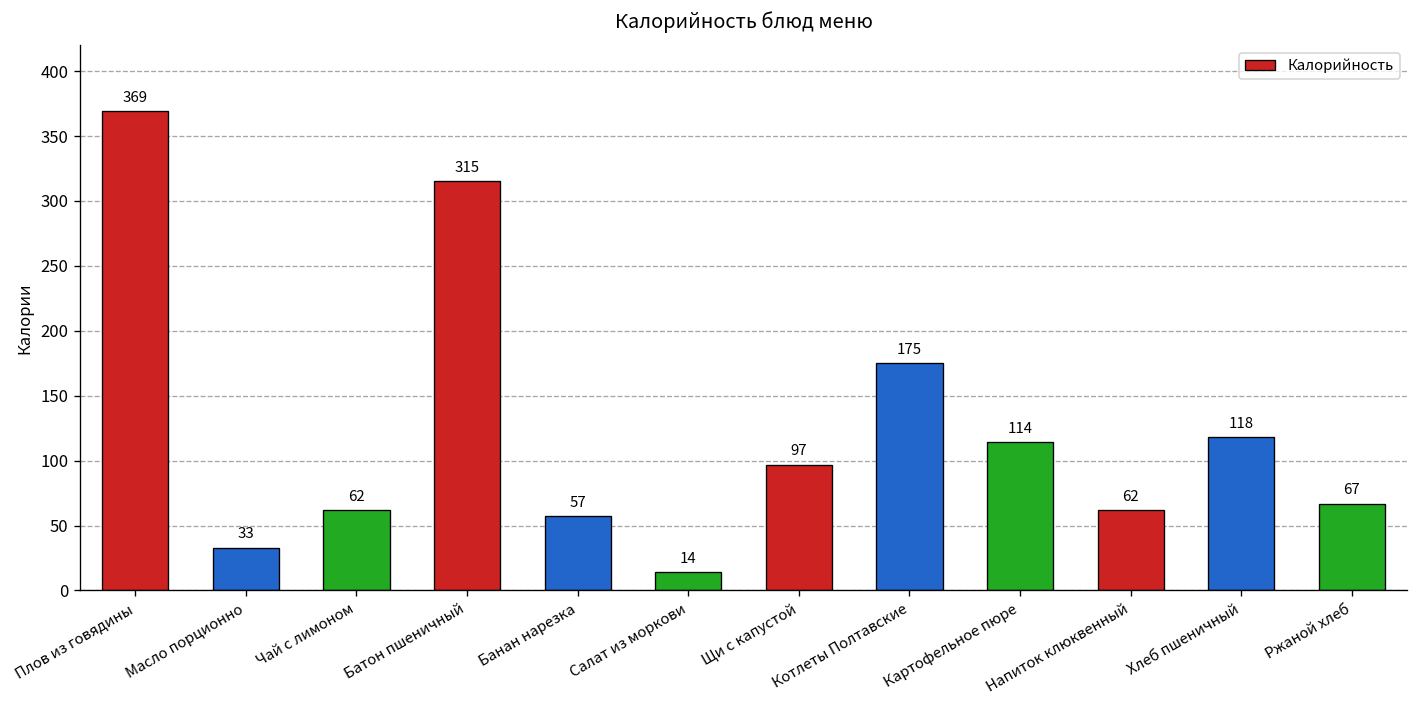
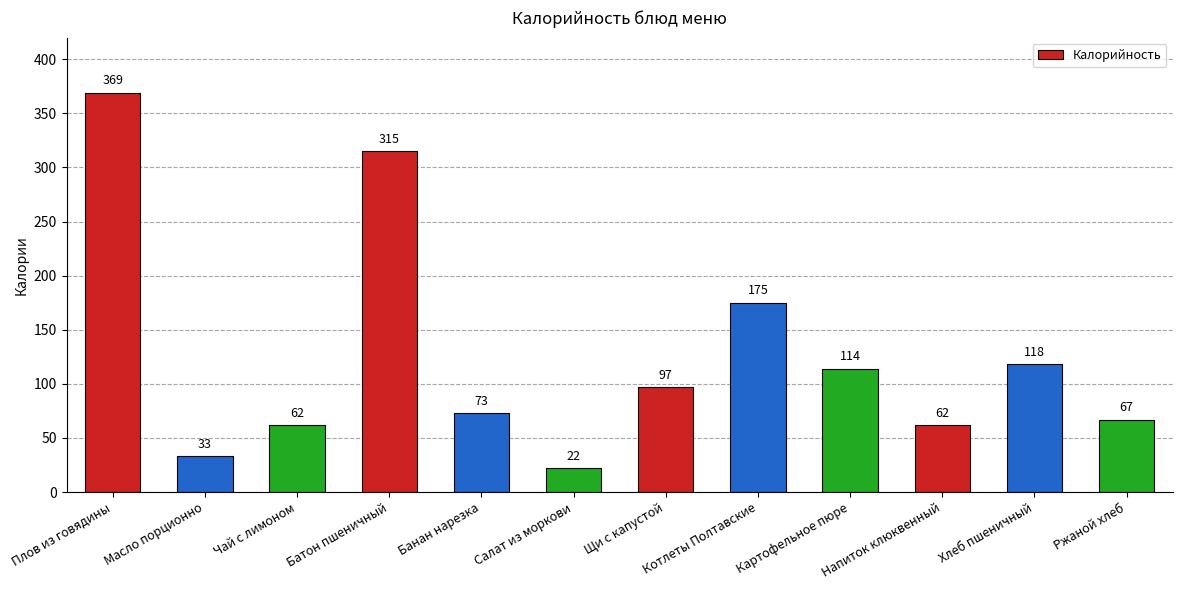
Банан нарезка: 57 -> 73
Салат из моркови: 14 -> 22
